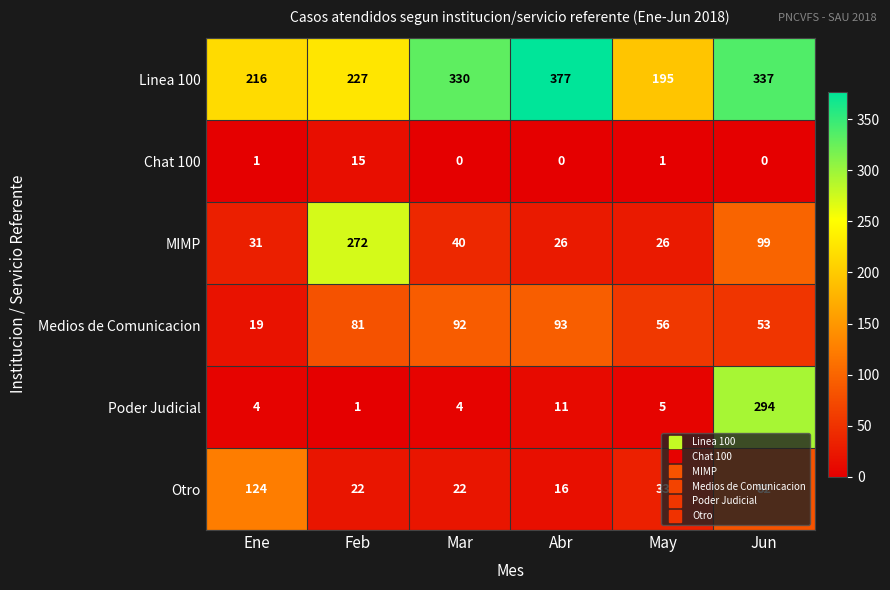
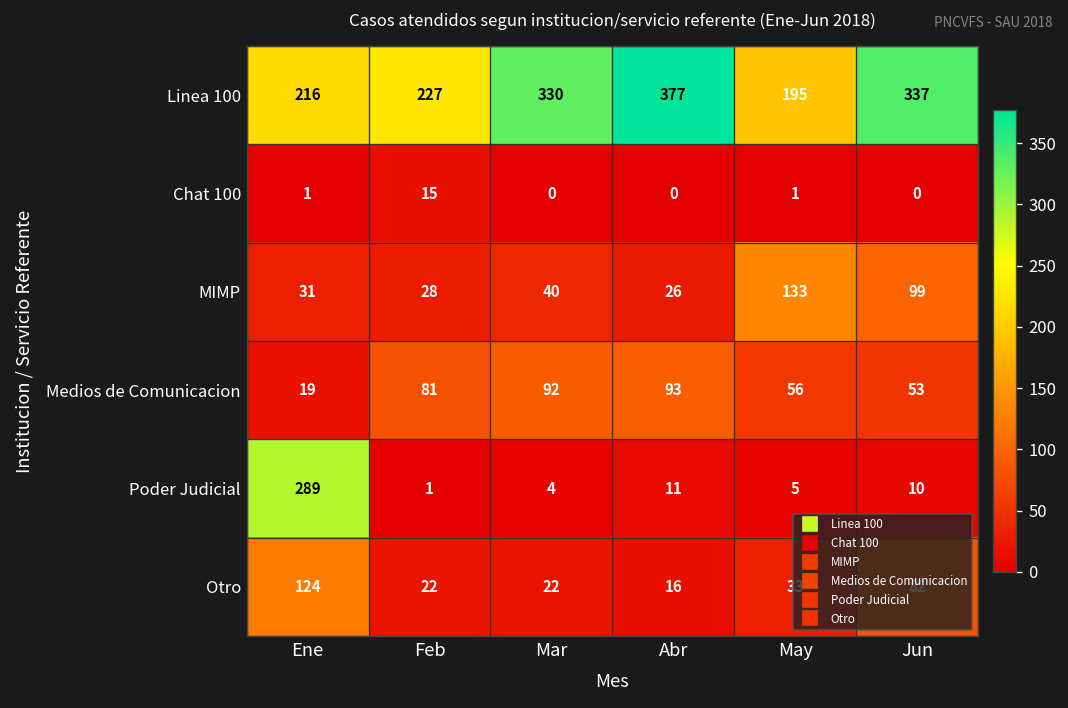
MIMP, Feb: 272 -> 28
MIMP, May: 26 -> 133
Poder Judicial, Ene: 4 -> 289
Poder Judicial, Jun: 294 -> 10
